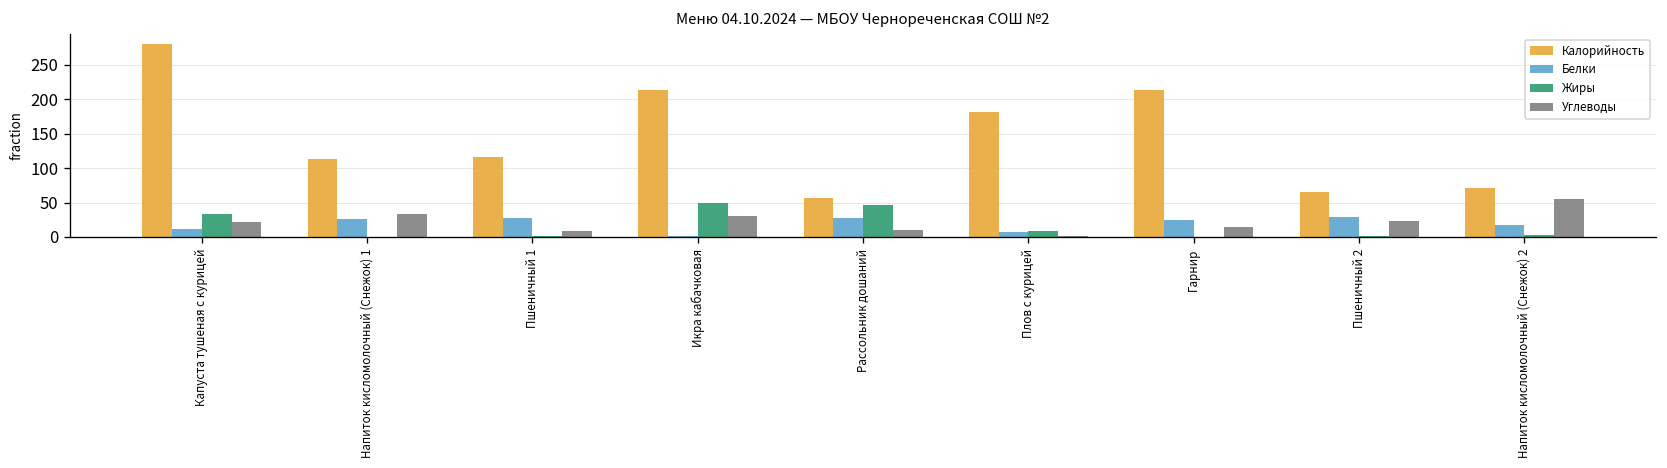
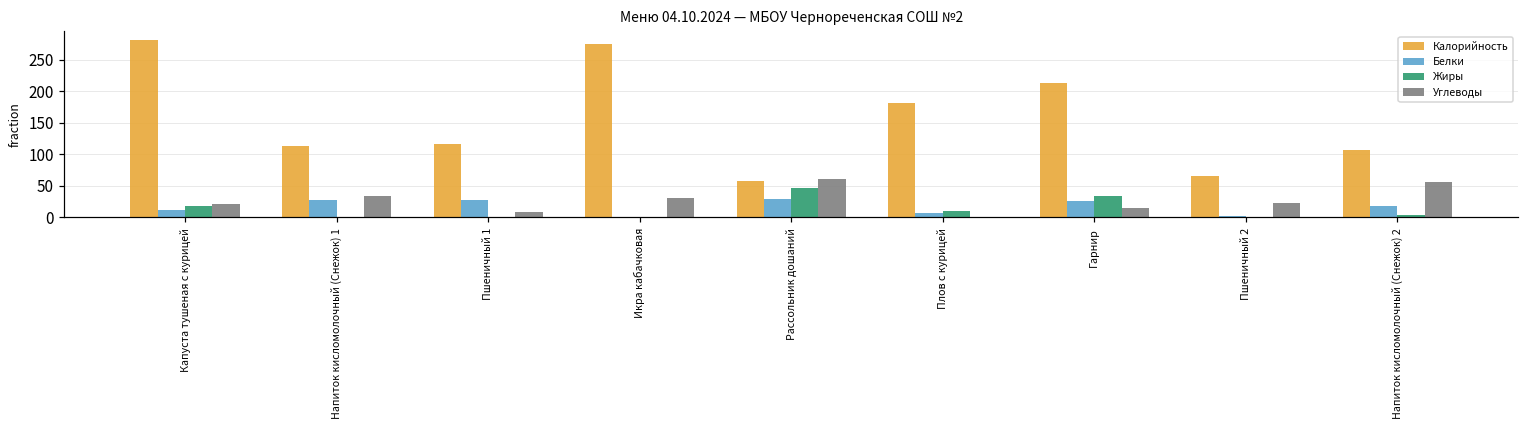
Жиры, Капуста тушеная с курицей: 30 -> 20
Калорийность, Икра кабачковая: 210 -> 270
Жиры, Икра кабачковая: 50 -> 0
Углеводы, Рассольник дошаний: 10 -> 60
Жиры, Гарнир: 0 -> 30
Белки, Пшеничный 2: 30 -> 0
Калорийность, Напиток кисломолочный (Снежок) 2: 70 -> 110
